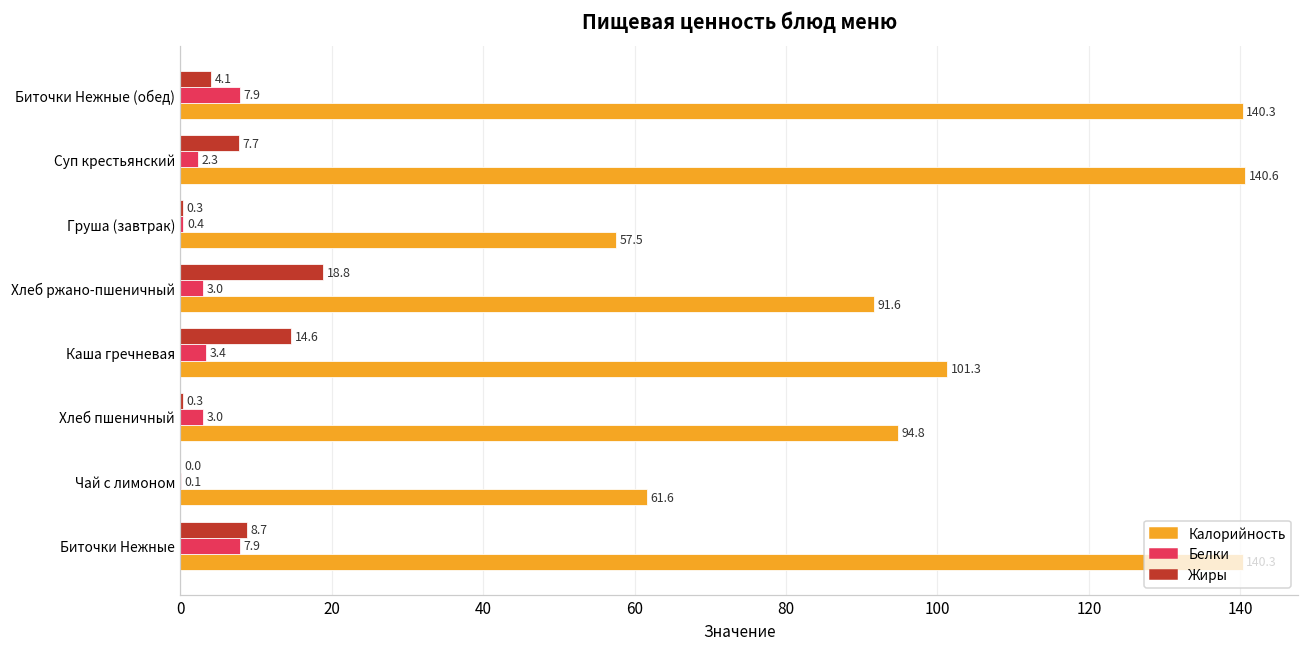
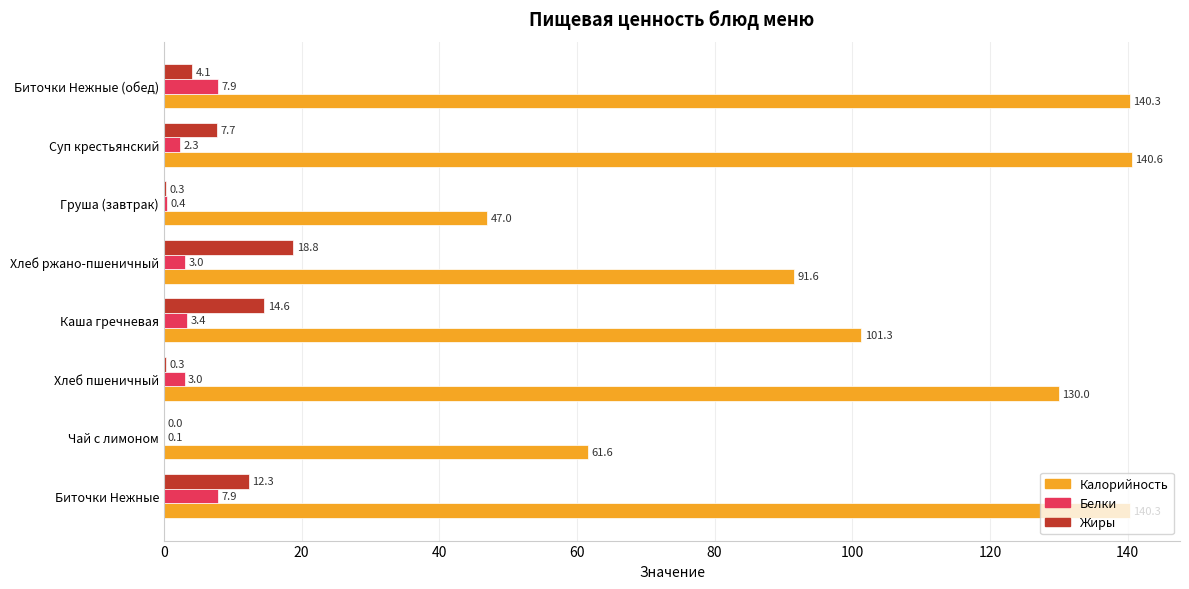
Калорийность, Груша (завтрак): 57.5 -> 47.0
Калорийность, Хлеб пшеничный: 94.8 -> 130.0
Жиры, Биточки Нежные: 8.7 -> 12.3
